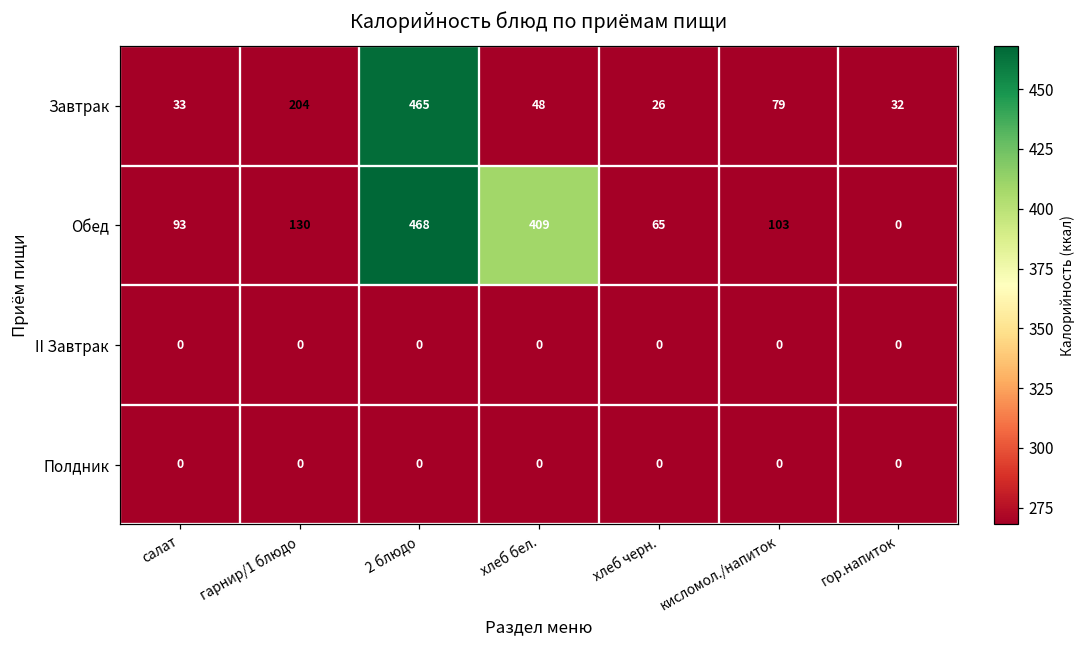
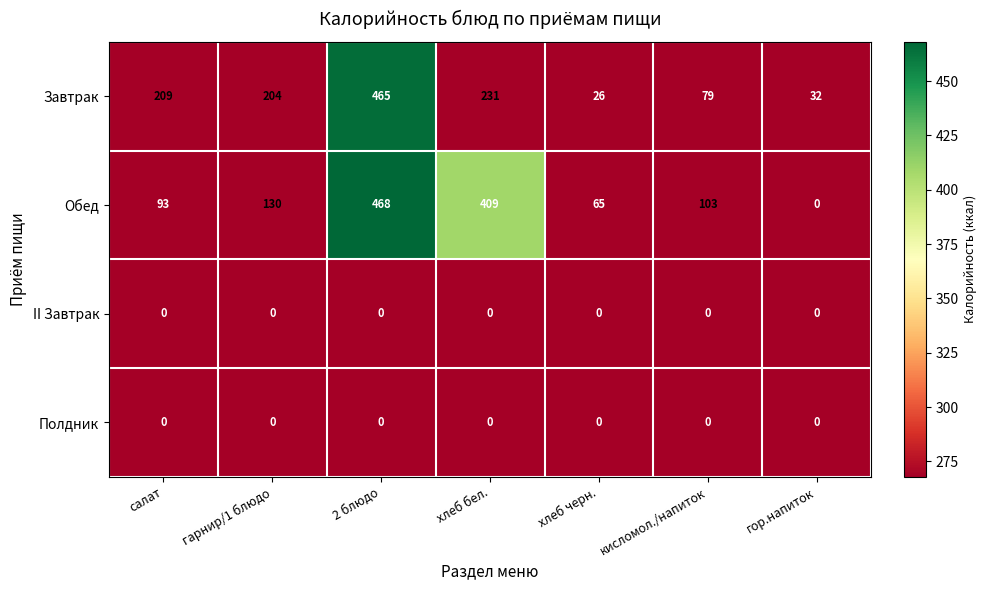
Завтрак, салат: 33 -> 209
Завтрак, хлеб бел.: 48 -> 231
